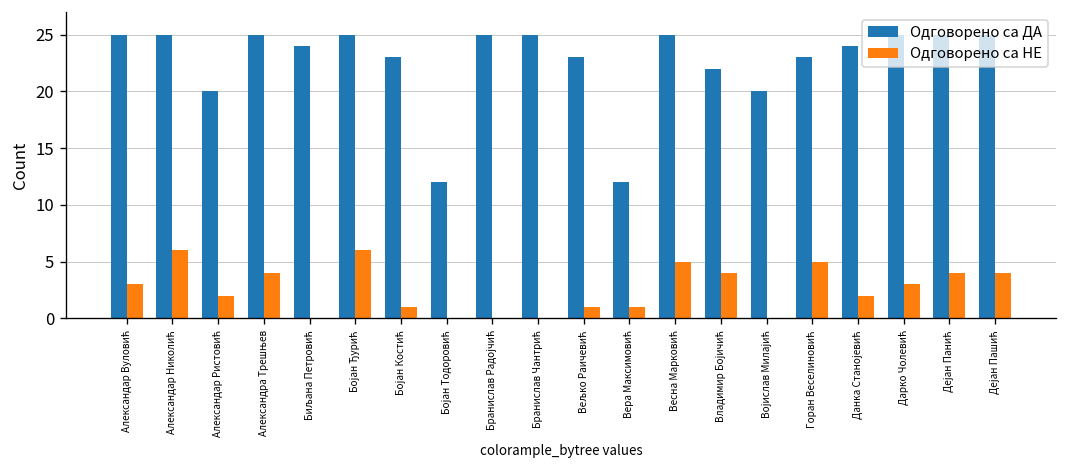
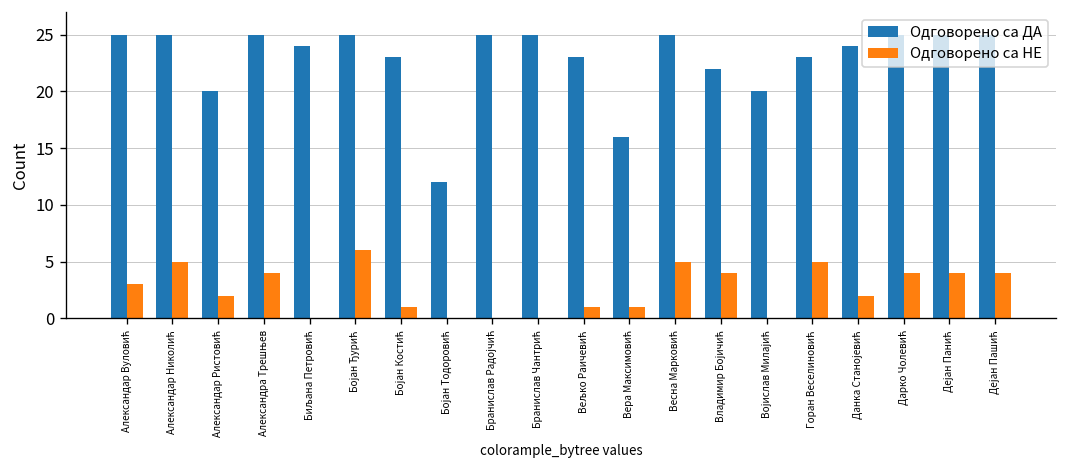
Одговорено са НЕ, Александар Николић: 6 -> 5
Одговорено са ДА, Вера Максимовић: 12 -> 16
Одговорено са НЕ, Дарко Чолевић: 3 -> 4
